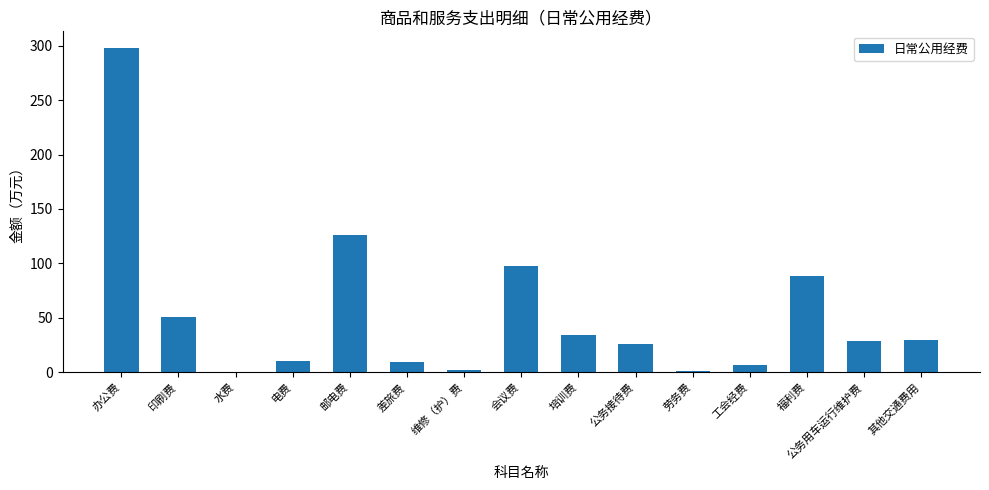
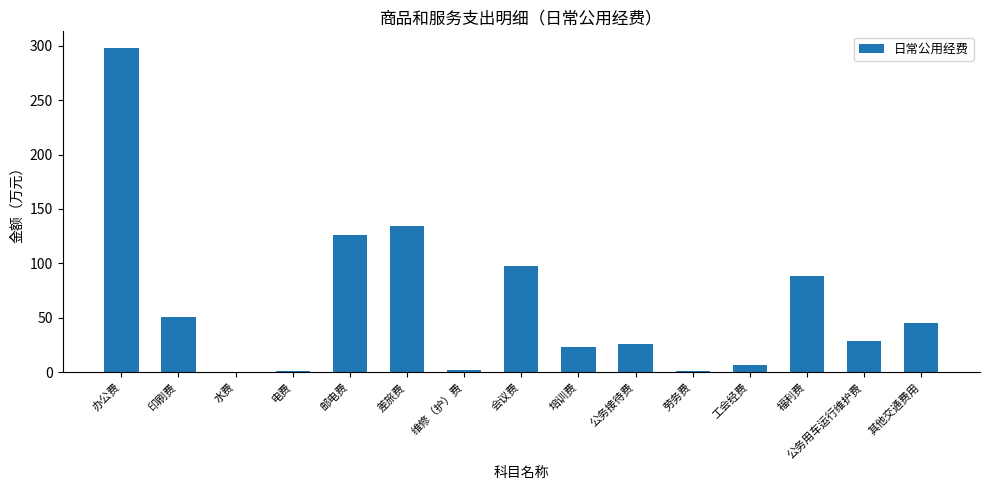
电费: 10 -> 1
差旅费: 10 -> 135
培训费: 34 -> 24
其他交通费用: 30 -> 45
